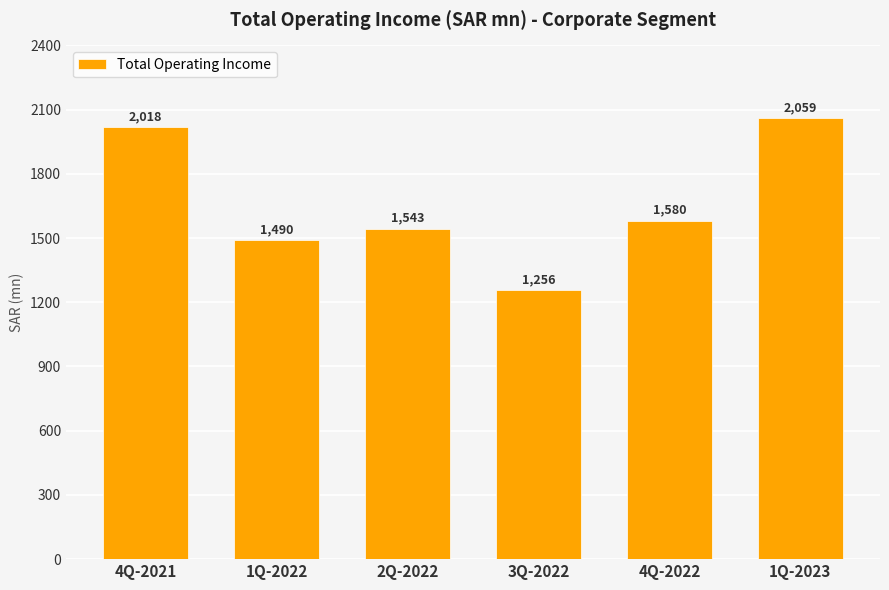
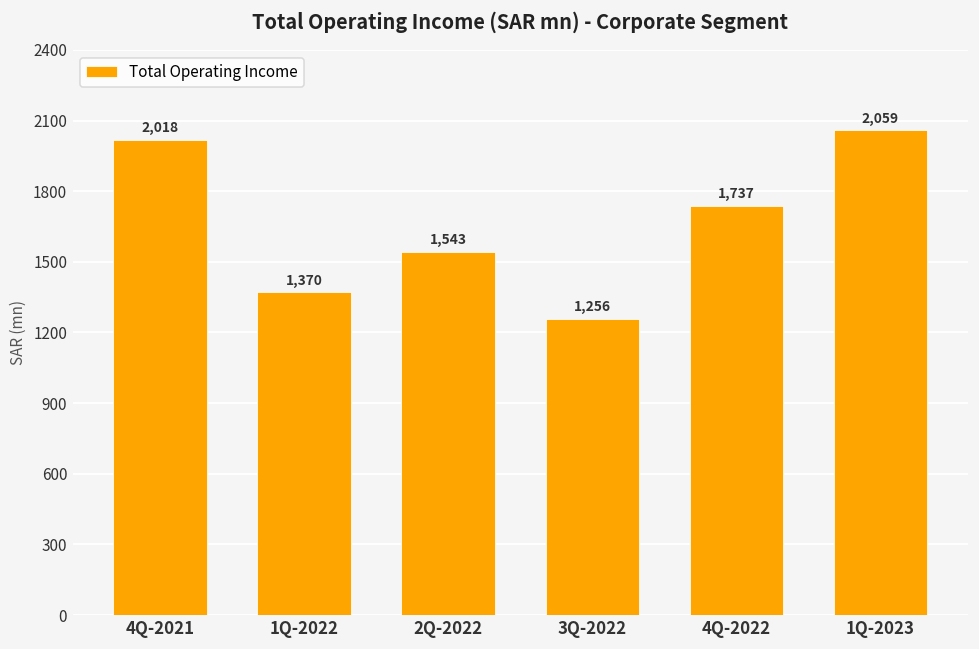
1Q-2022: 1,490 -> 1,370
4Q-2022: 1,580 -> 1,737
